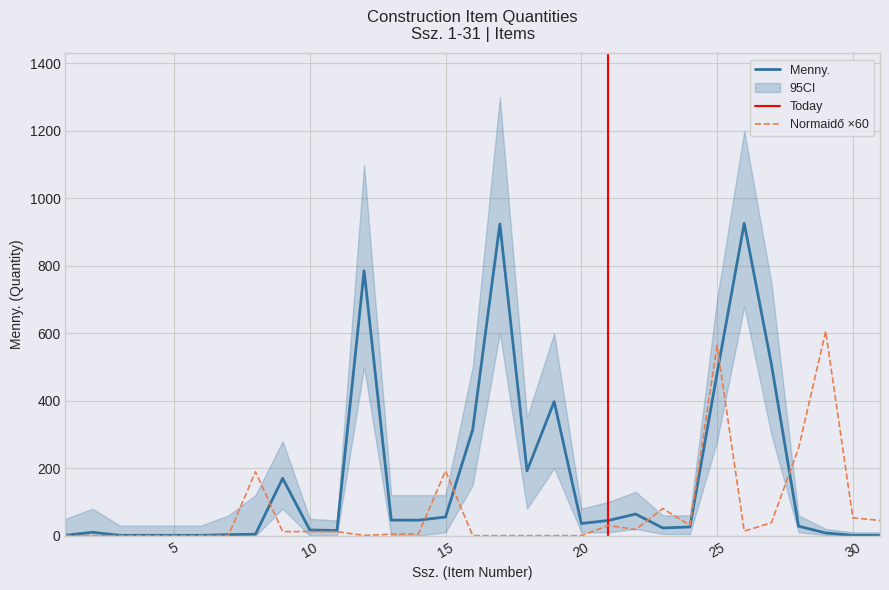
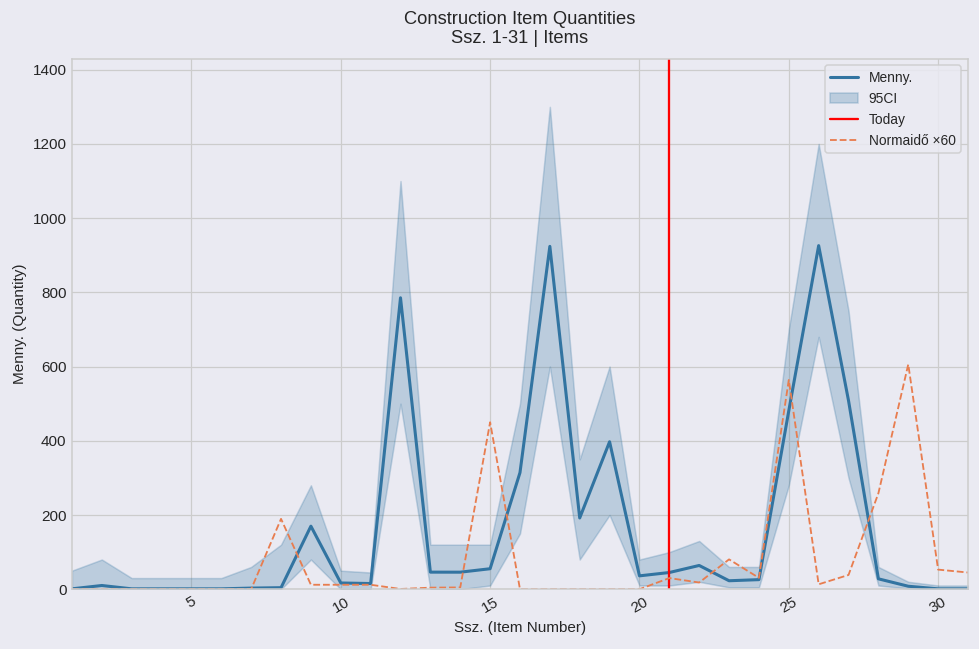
Normaidő ×60, 15: 190 -> 450
